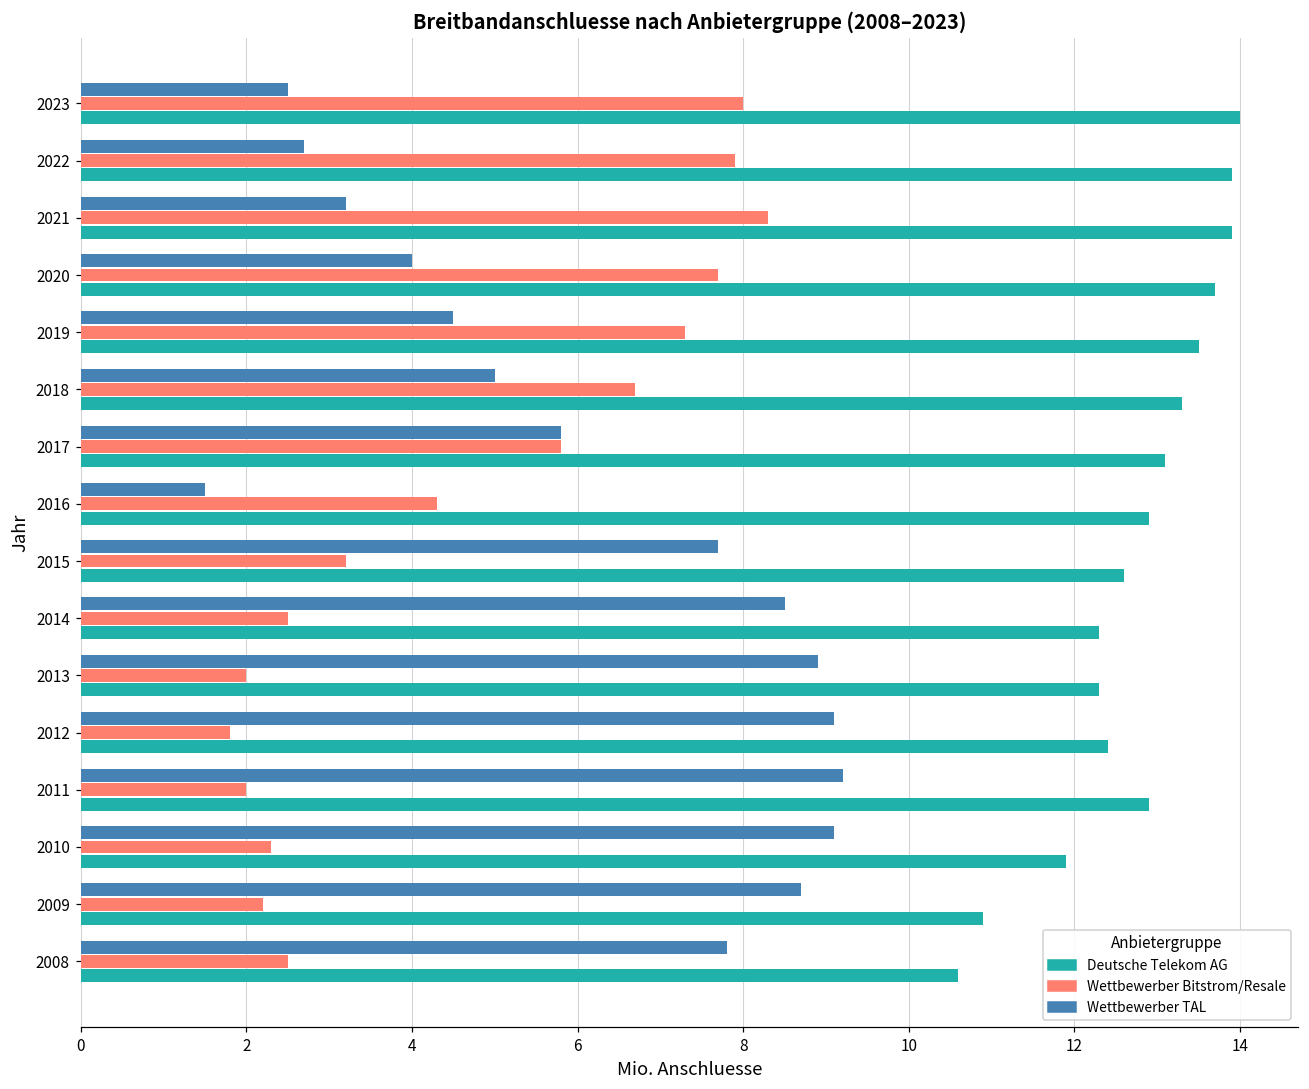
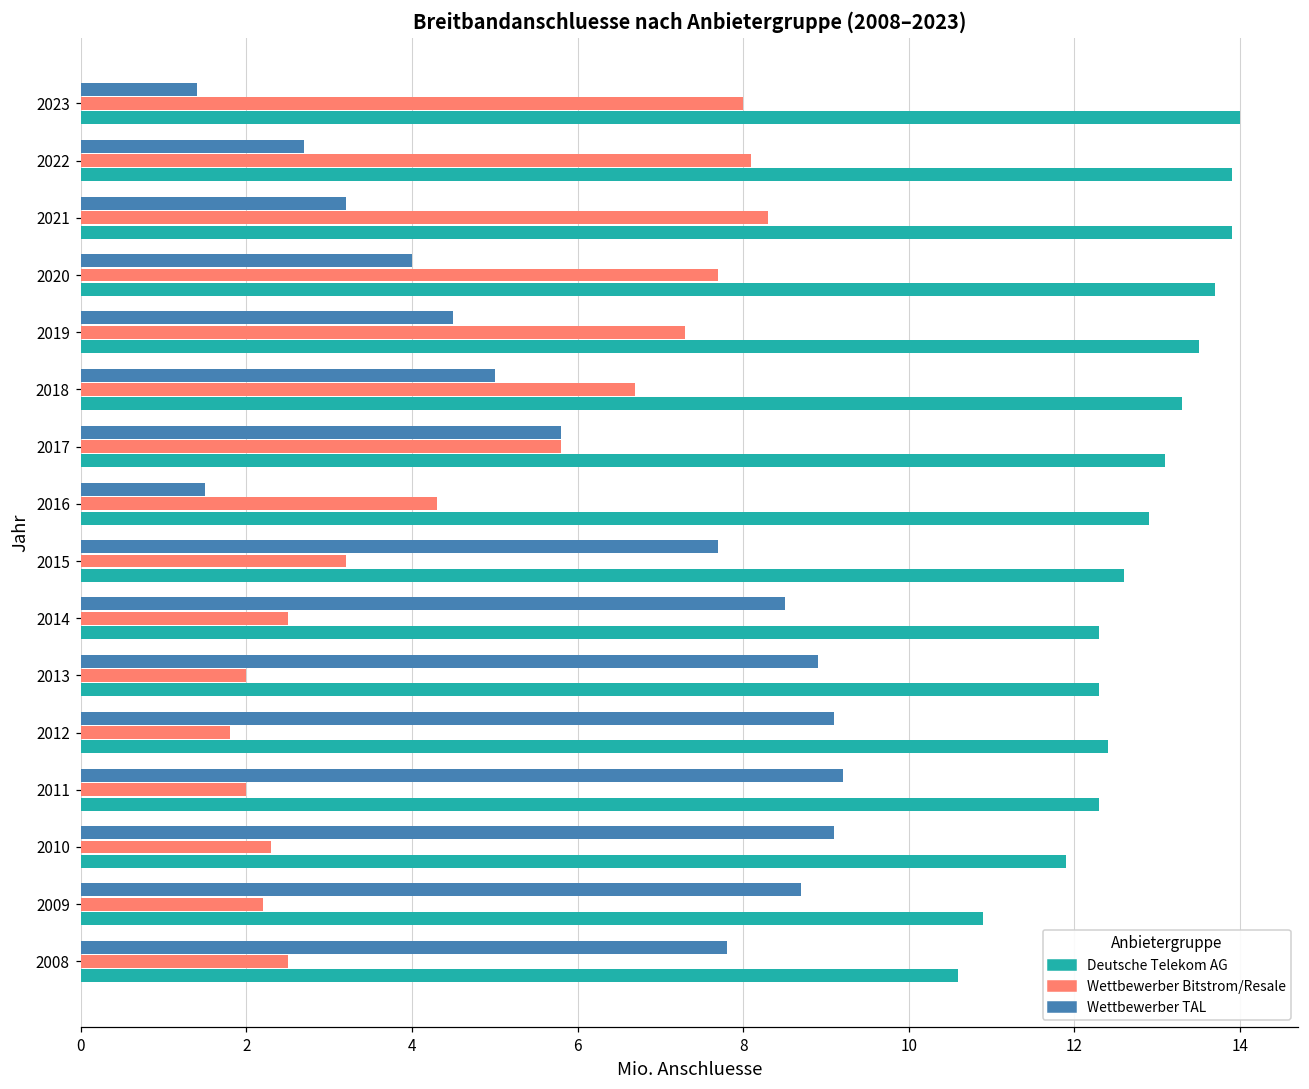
Wettbewerber TAL, 2023: 2.5 -> 1.4
Wettbewerber Bitstrom/Resale, 2022: 7.9 -> 8.1
Deutsche Telekom AG, 2011: 12.9 -> 12.3
